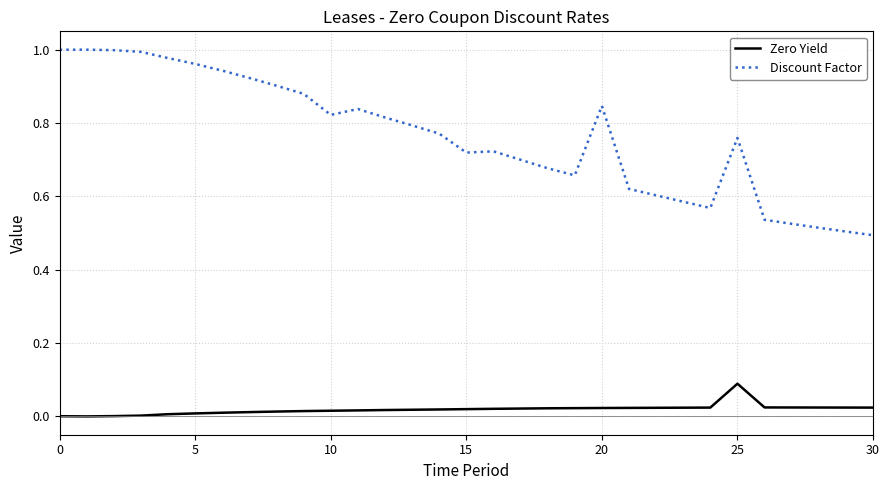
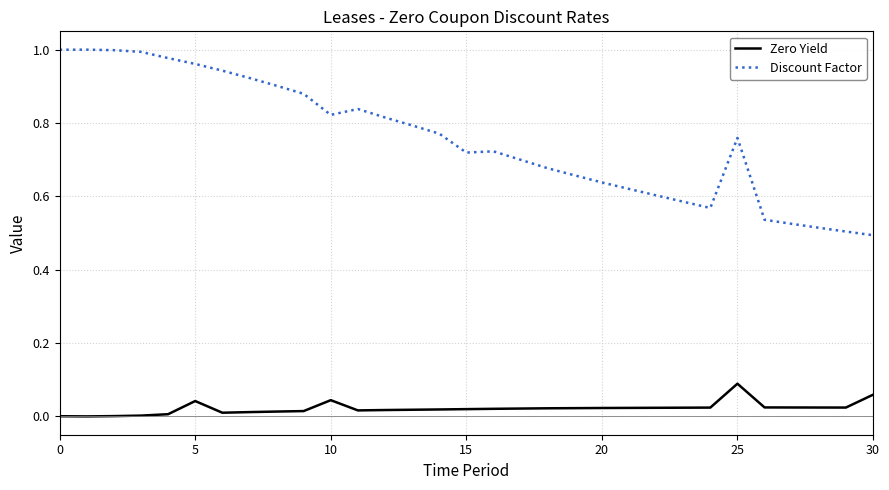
Zero Yield, 5: 0.01 -> 0.04
Zero Yield, 10: 0.02 -> 0.04
Discount Factor, 20: 0.85 -> 0.64
Zero Yield, 30: 0.02 -> 0.06
